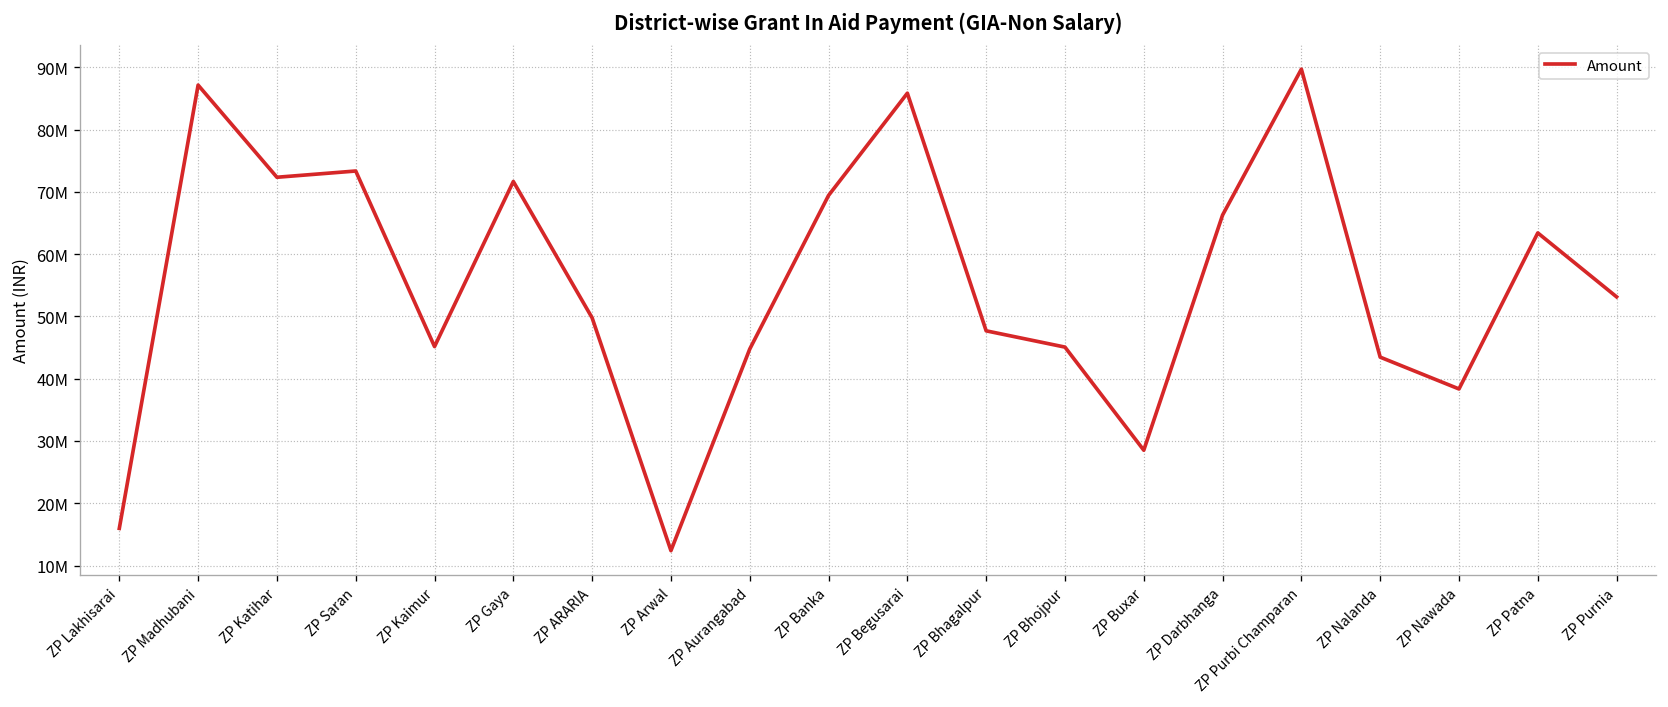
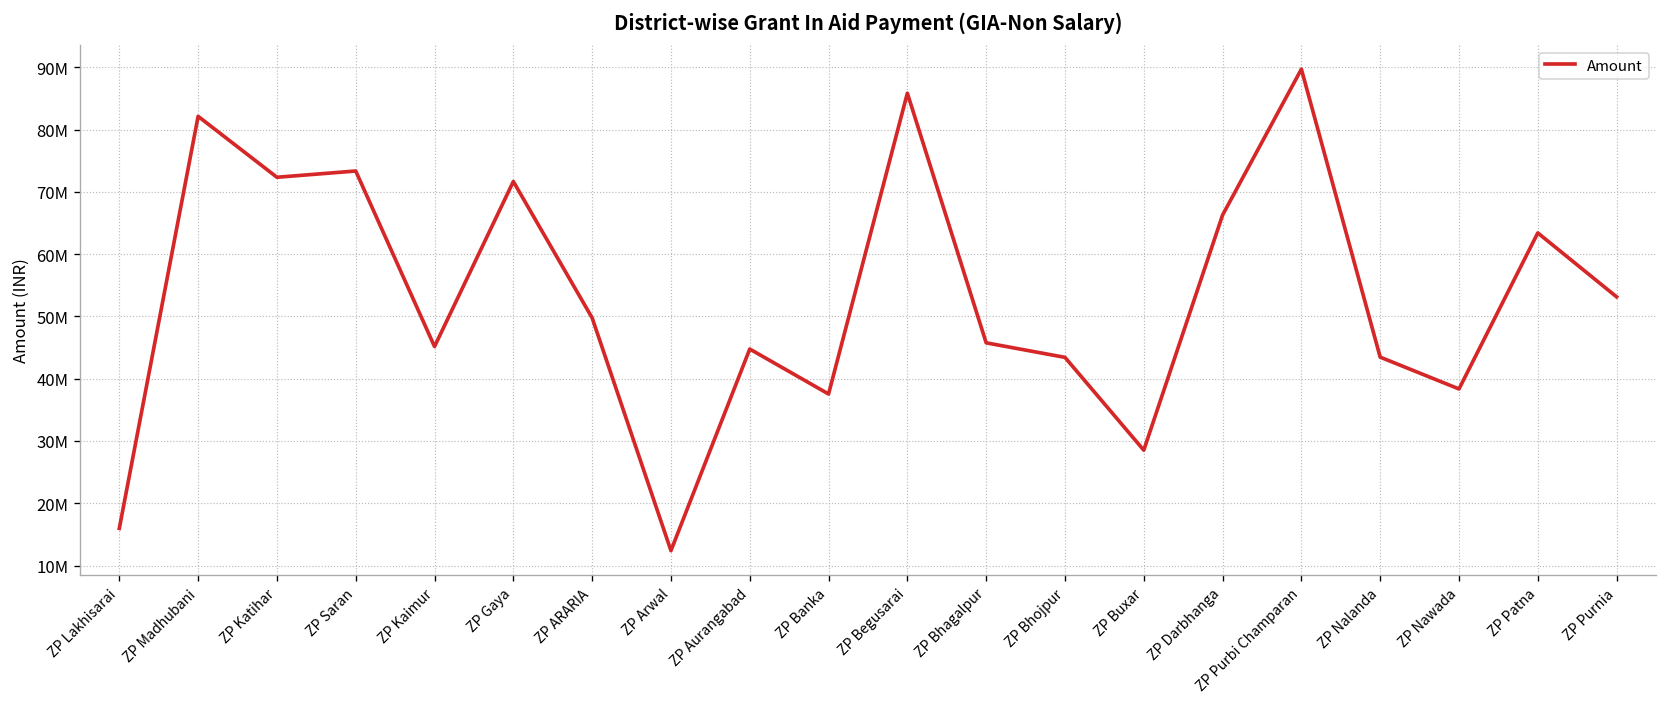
ZP Madhubani: 87000000 -> 82000000
ZP Banka: 69000000 -> 38000000
ZP Bhagalpur: 48000000 -> 46000000
ZP Bhojpur: 45000000 -> 43000000
